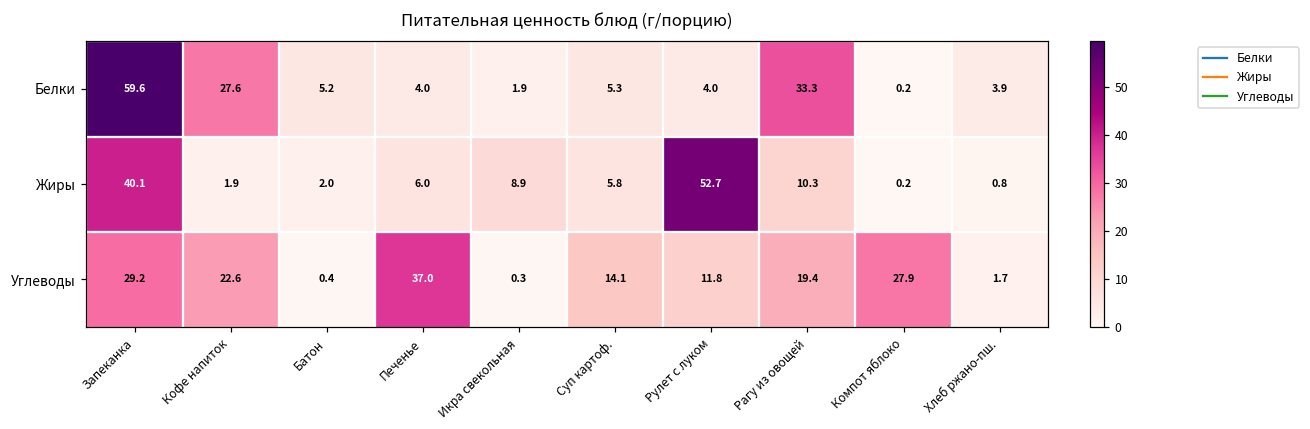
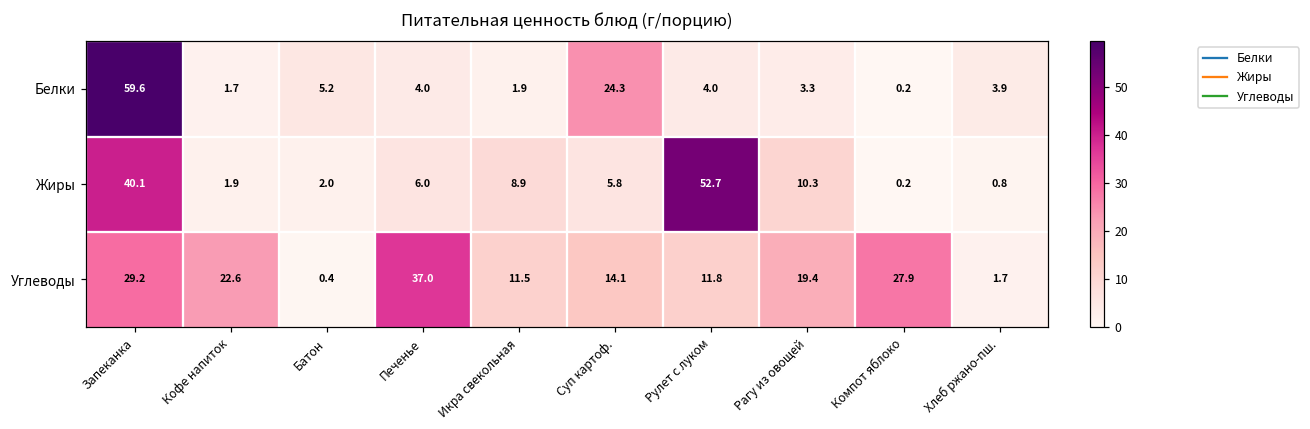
Белки, Кофе напиток: 27.6 -> 1.7
Белки, Суп картоф.: 5.3 -> 24.3
Белки, Рагу из овощей: 33.3 -> 3.3
Углеводы, Икра свекольная: 0.3 -> 11.5
